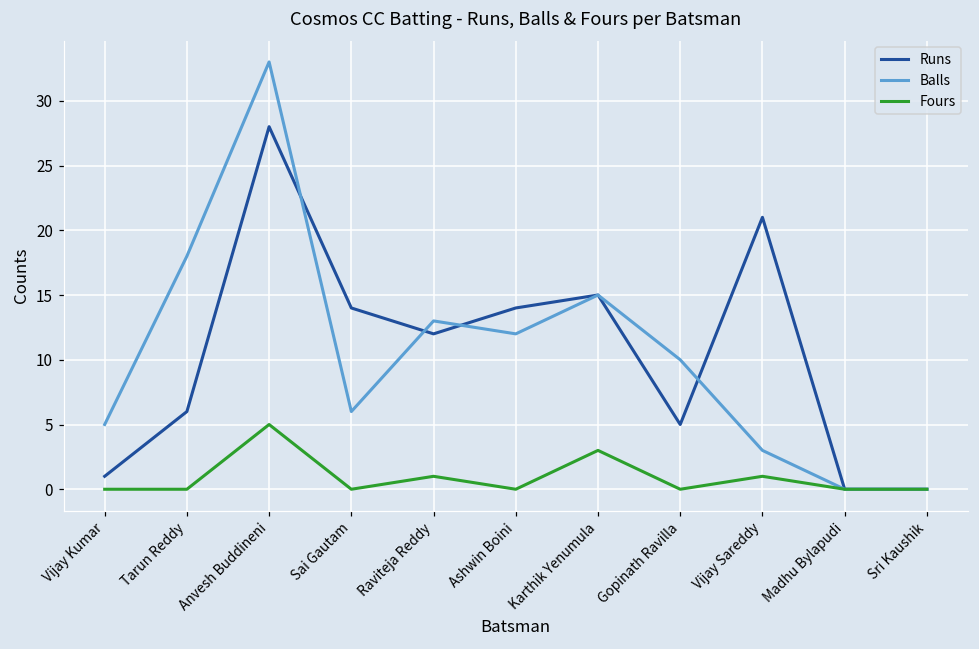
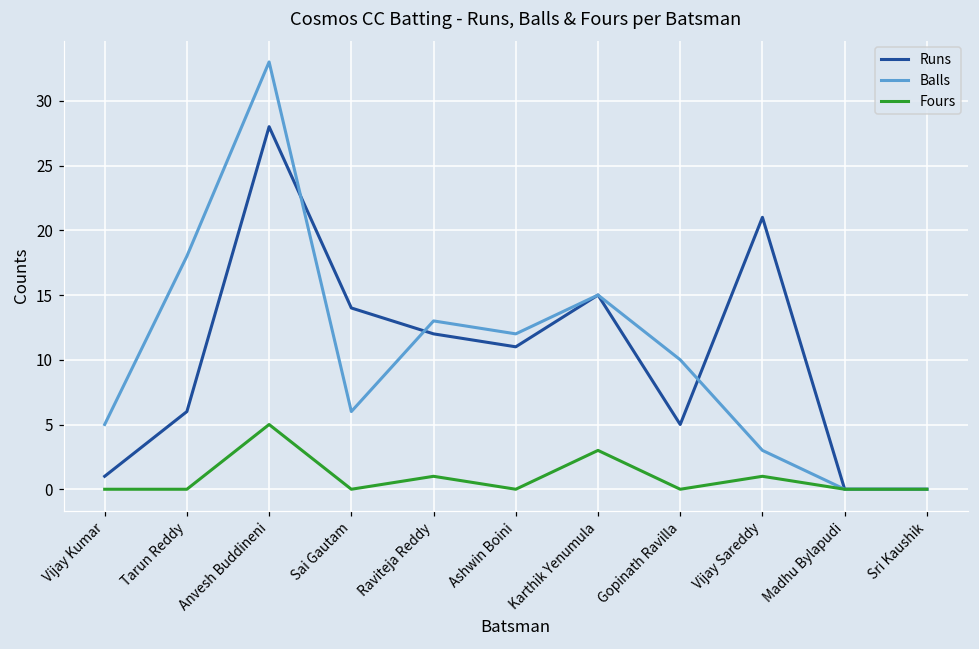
Runs, Ashwin Boini: 14 -> 11
